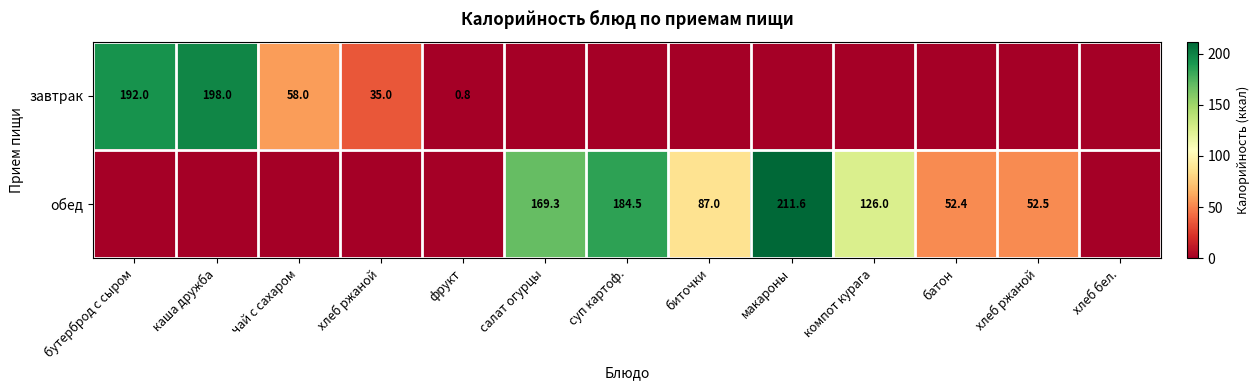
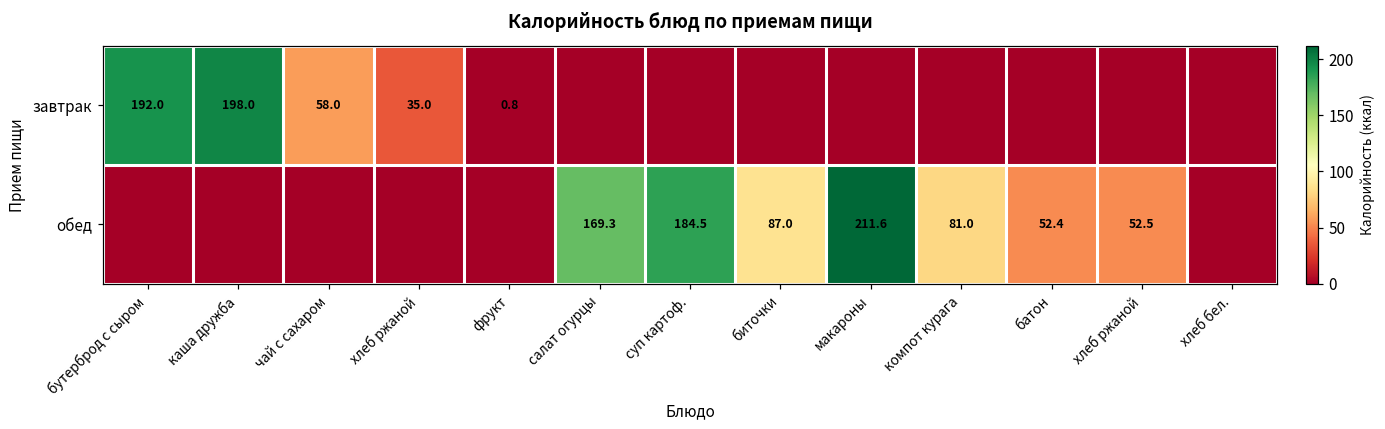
обед, компот курага: 126.0 -> 81.0
